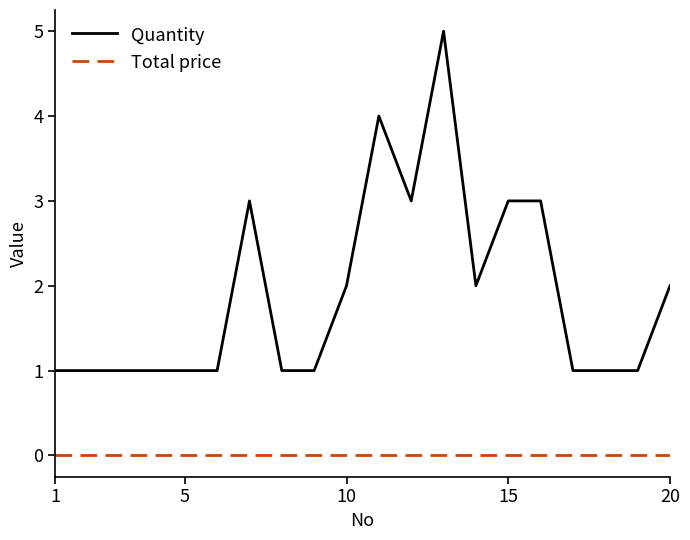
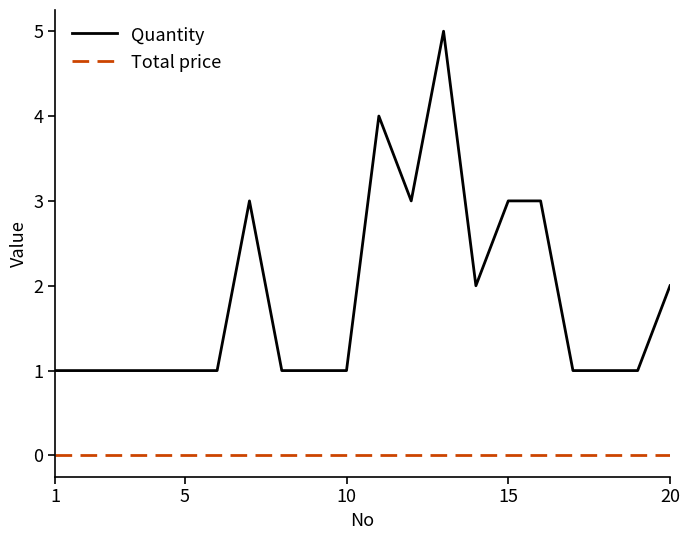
Quantity, 10: 2 -> 1
